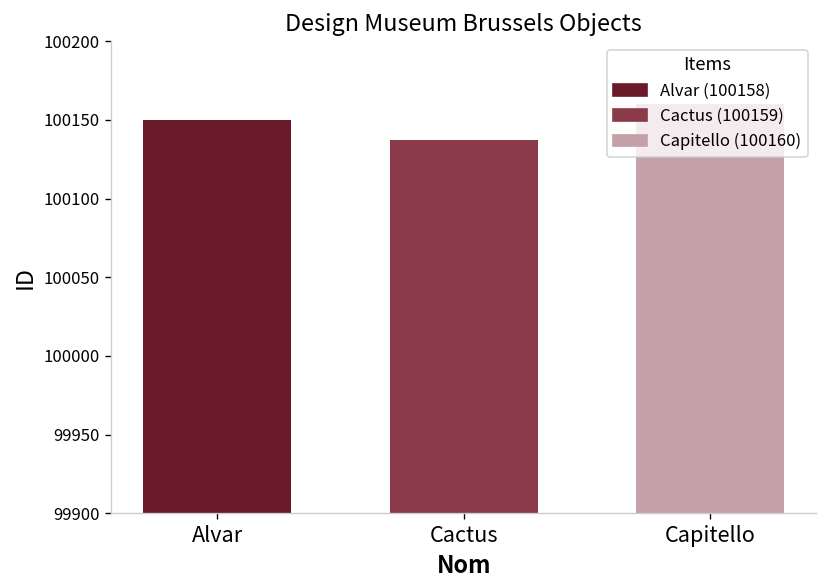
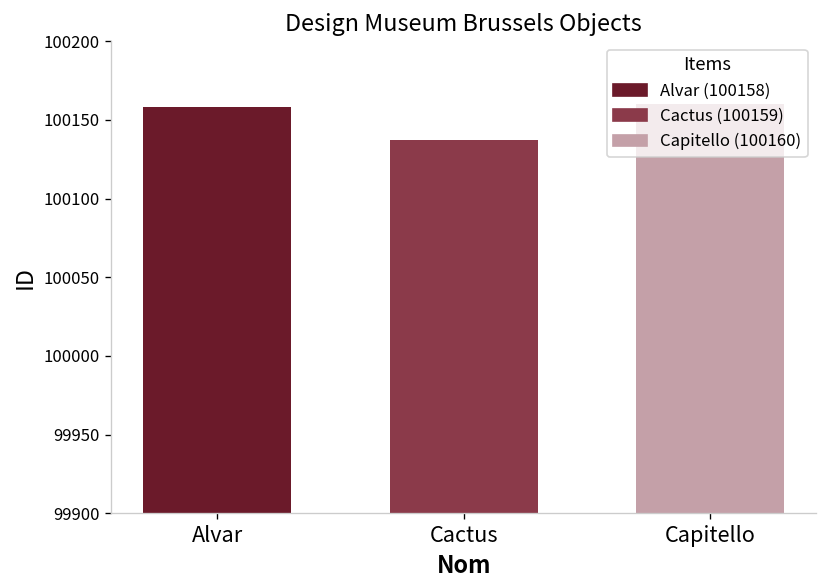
Alvar: 100150 -> 100158
